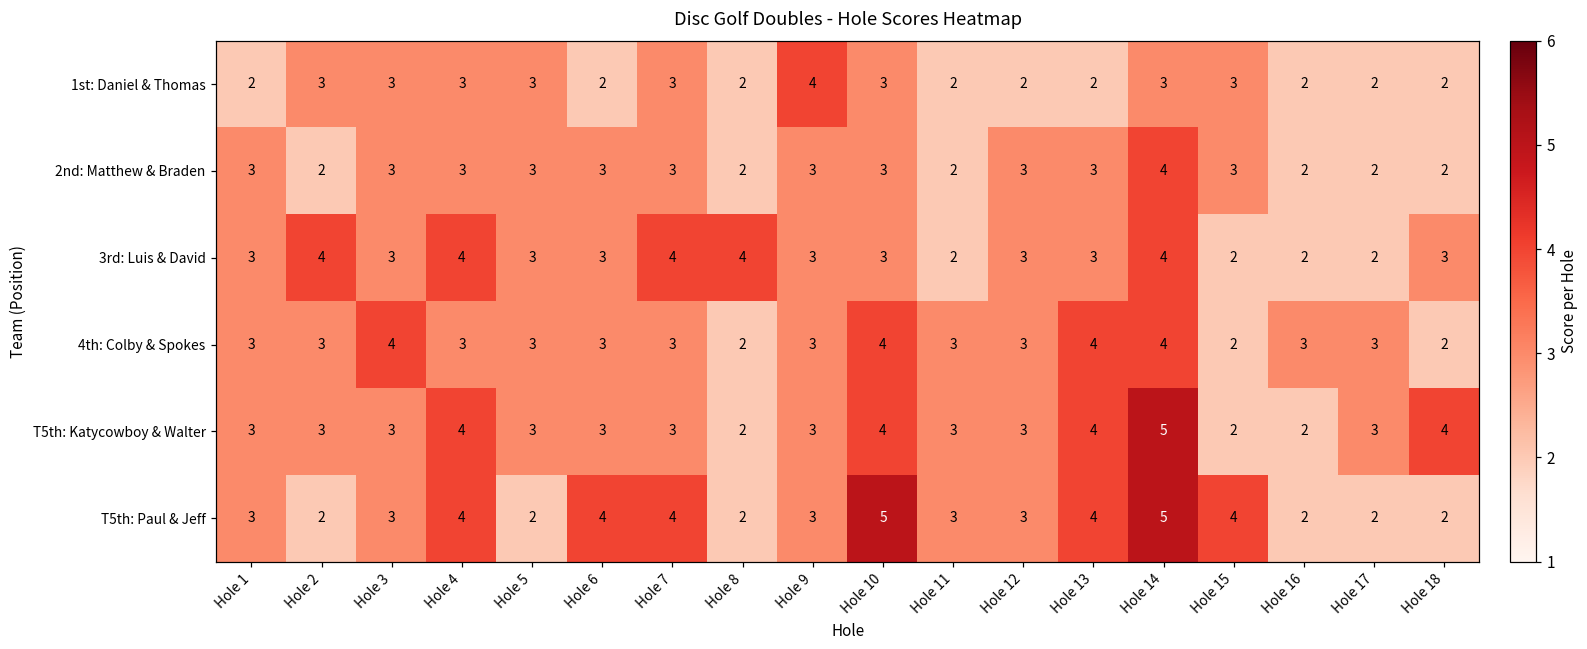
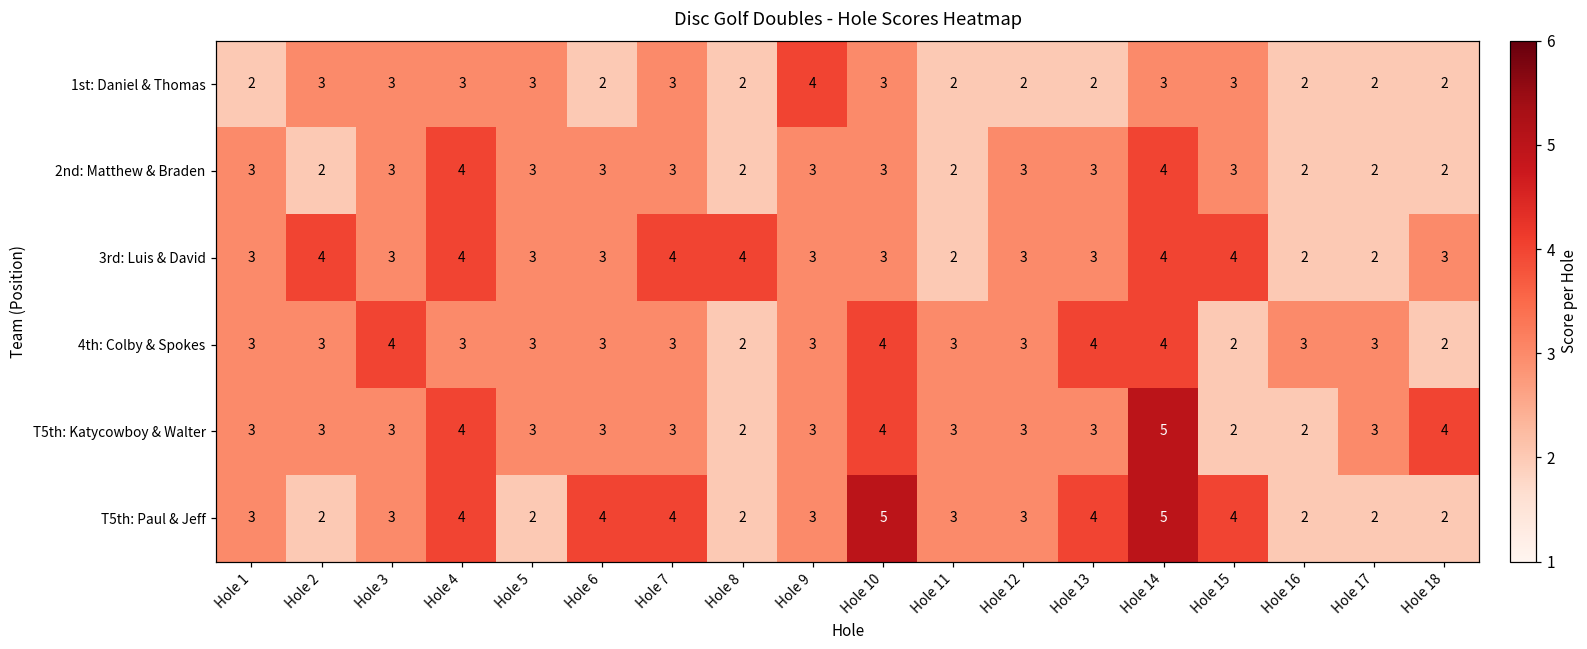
2nd: Matthew & Braden, Hole 4: 3 -> 4
3rd: Luis & David, Hole 15: 2 -> 4
T5th: Katycowboy & Walter, Hole 13: 4 -> 3
